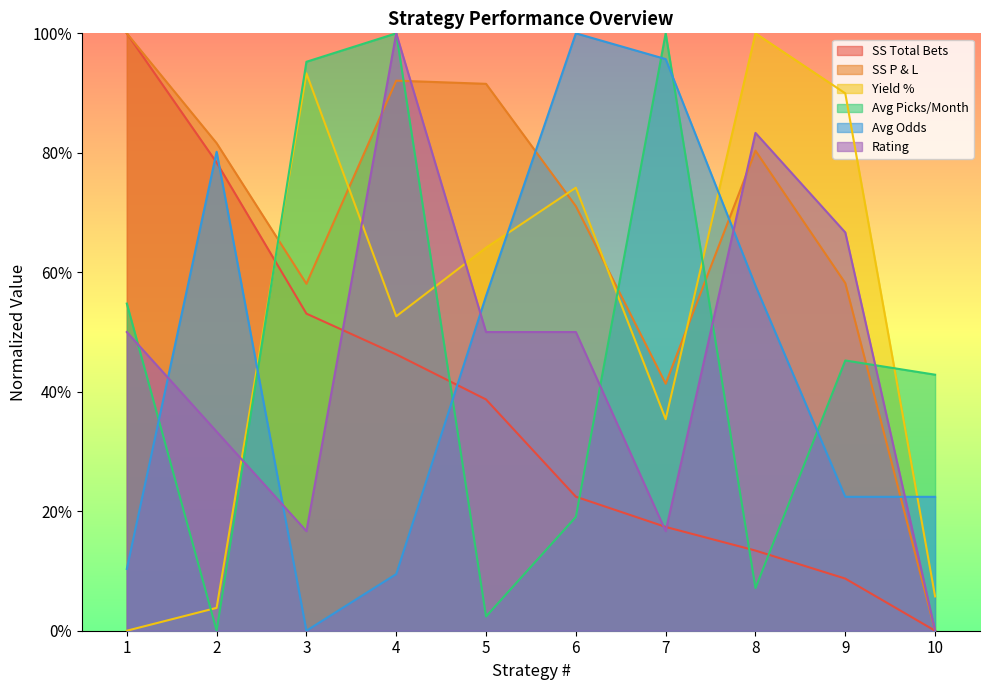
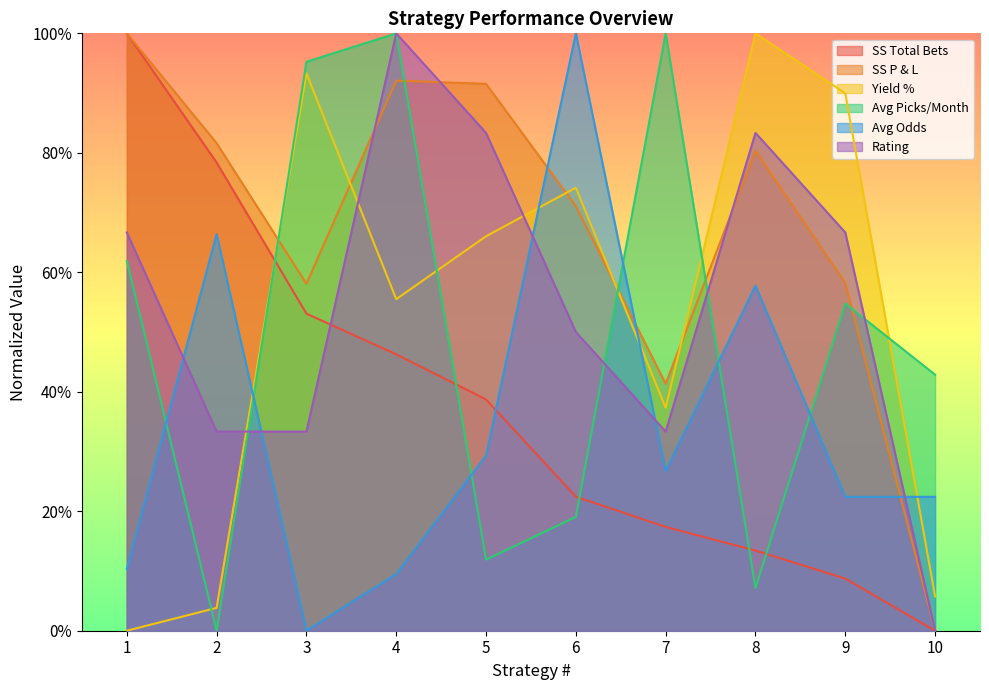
Avg Picks/Month, 1: 55% -> 62%
Rating, 1: 50% -> 67%
Avg Odds, 2: 80% -> 66%
Rating, 3: 17% -> 33%
Yield %, 4: 53% -> 56%
Yield %, 5: 64% -> 66%
Avg Picks/Month, 5: 2% -> 12%
Avg Odds, 5: 56% -> 29%
Rating, 5: 50% -> 83%
Yield %, 7: 35% -> 37%
Avg Odds, 7: 96% -> 27%
Rating, 7: 17% -> 33%
Avg Picks/Month, 9: 45% -> 55%
